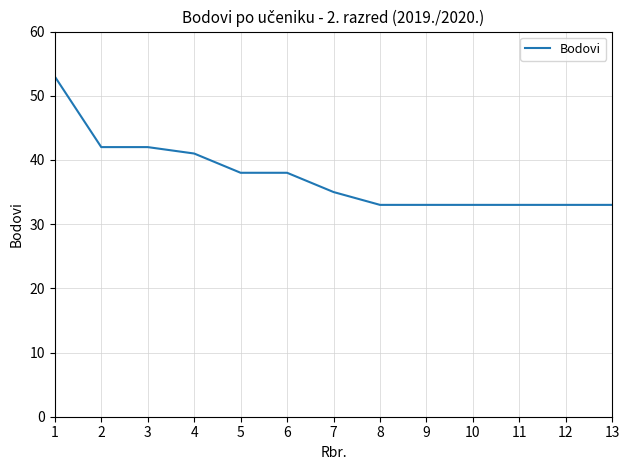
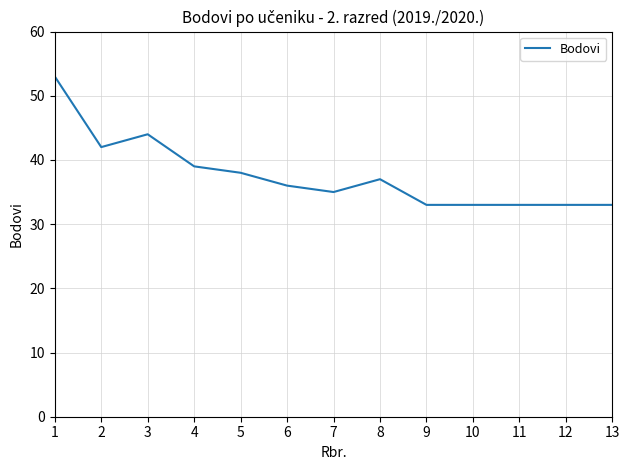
3: 42 -> 44
4: 41 -> 39
6: 38 -> 36
8: 33 -> 37
